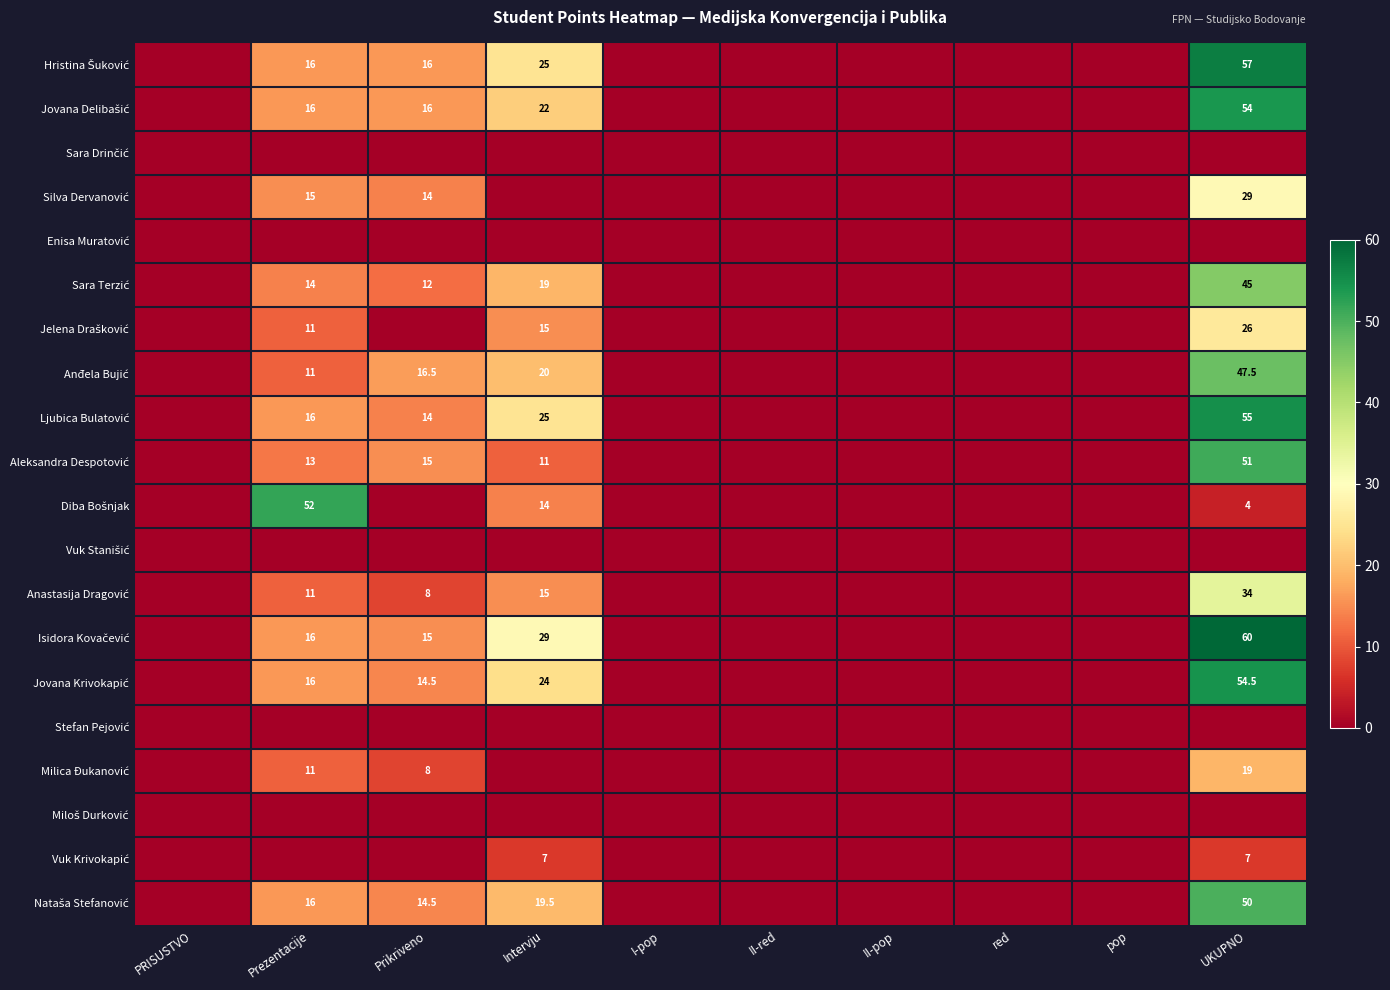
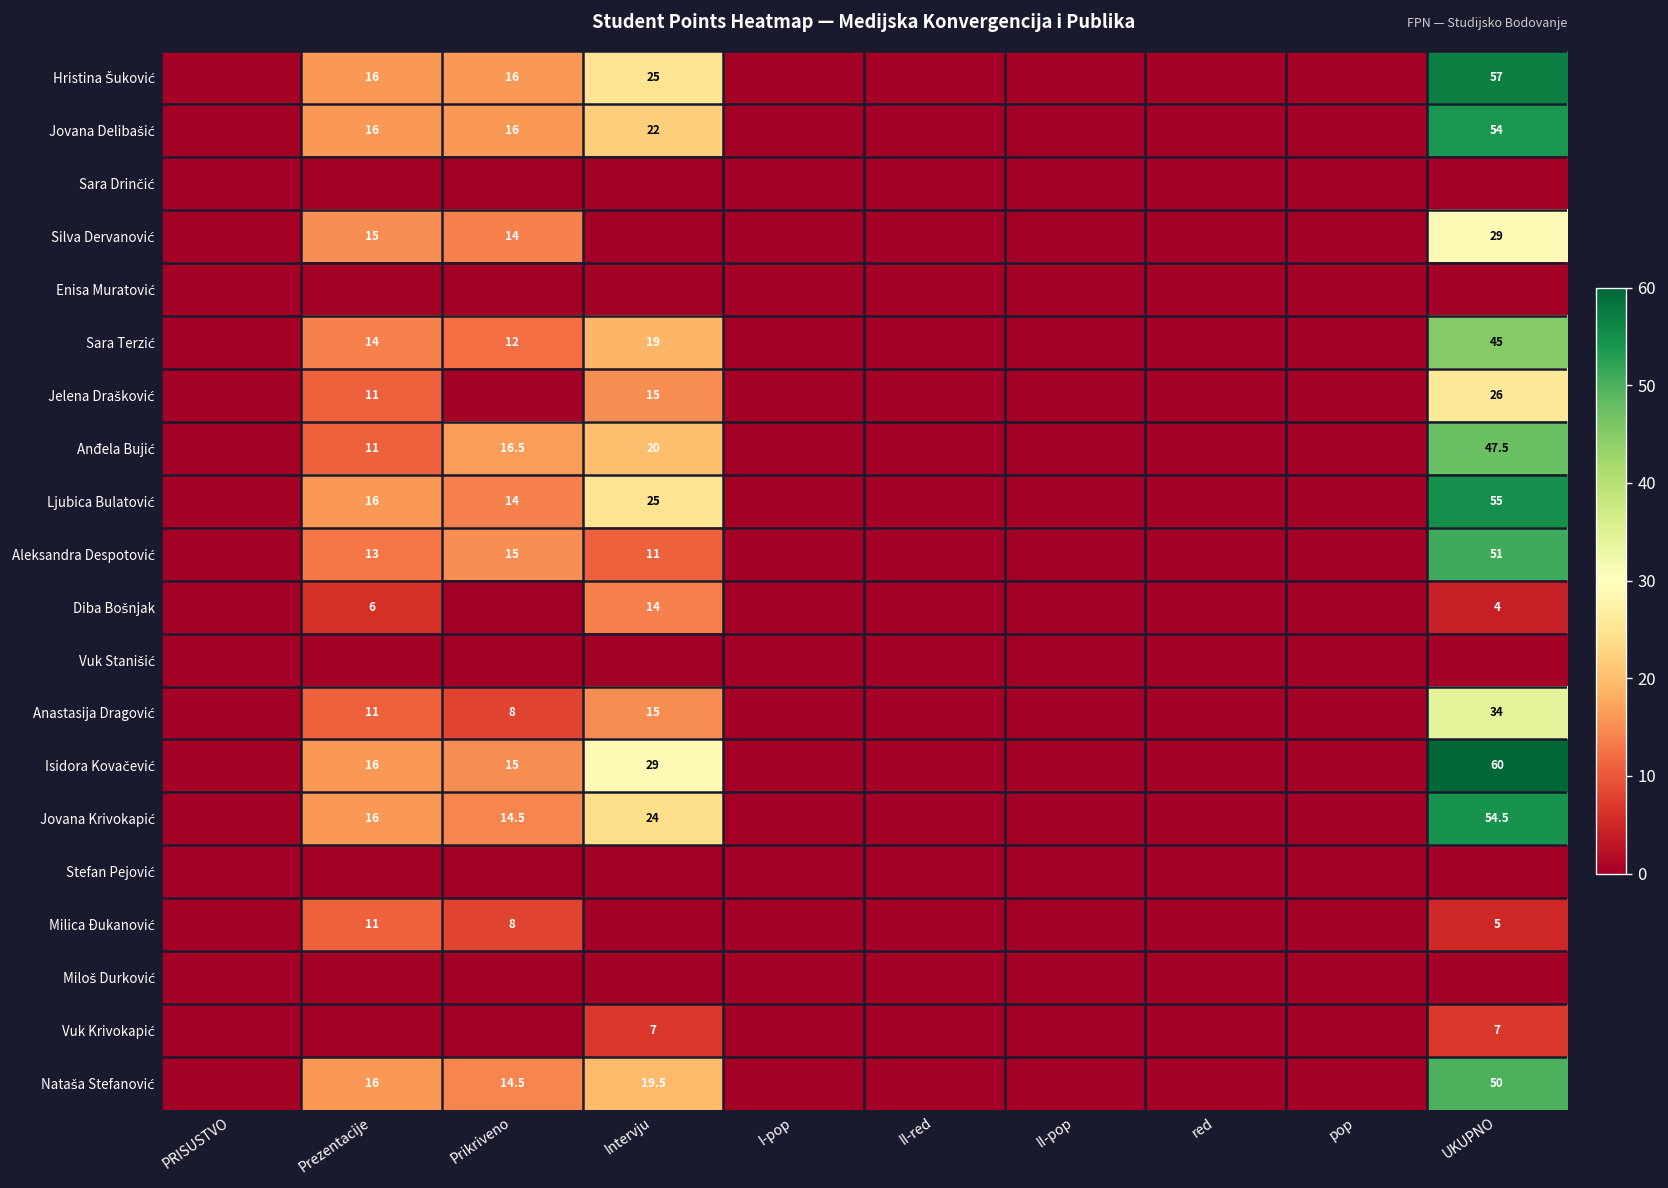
Diba Bošnjak, Prezentacije: 52 -> 6
Milica Đukanović, UKUPNO: 19 -> 5
